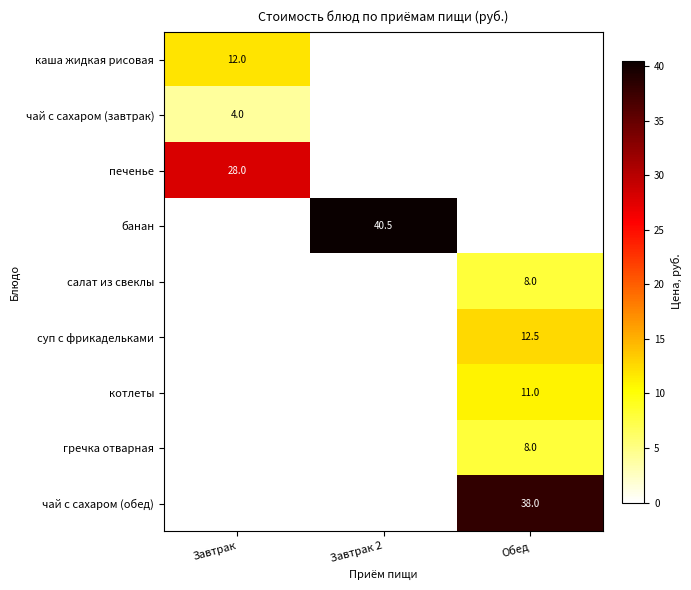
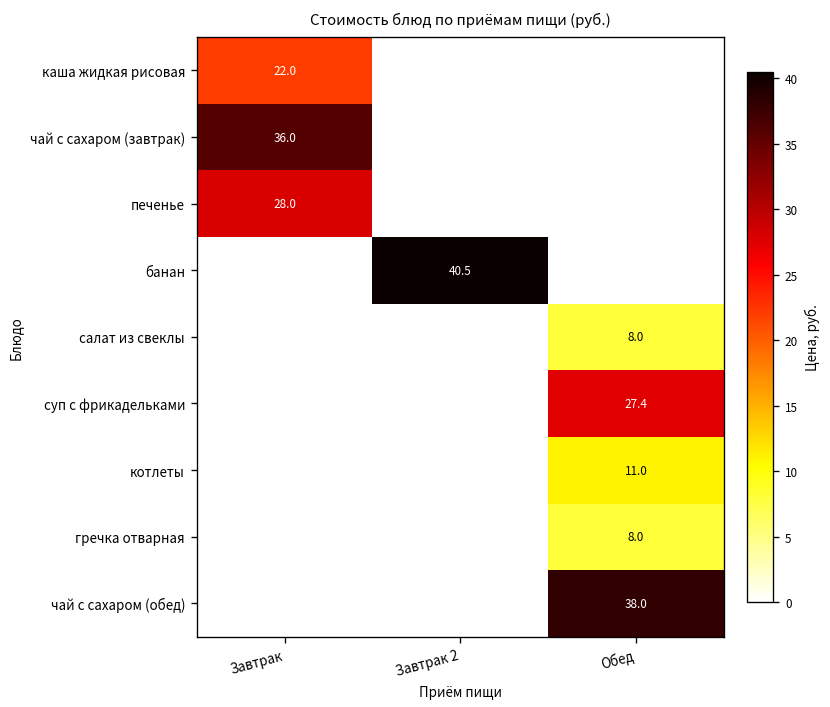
каша жидкая рисовая, Завтрак: 12.0 -> 22.0
чай с сахаром (завтрак), Завтрак: 4.0 -> 36.0
суп с фрикадельками, Обед: 12.5 -> 27.4
